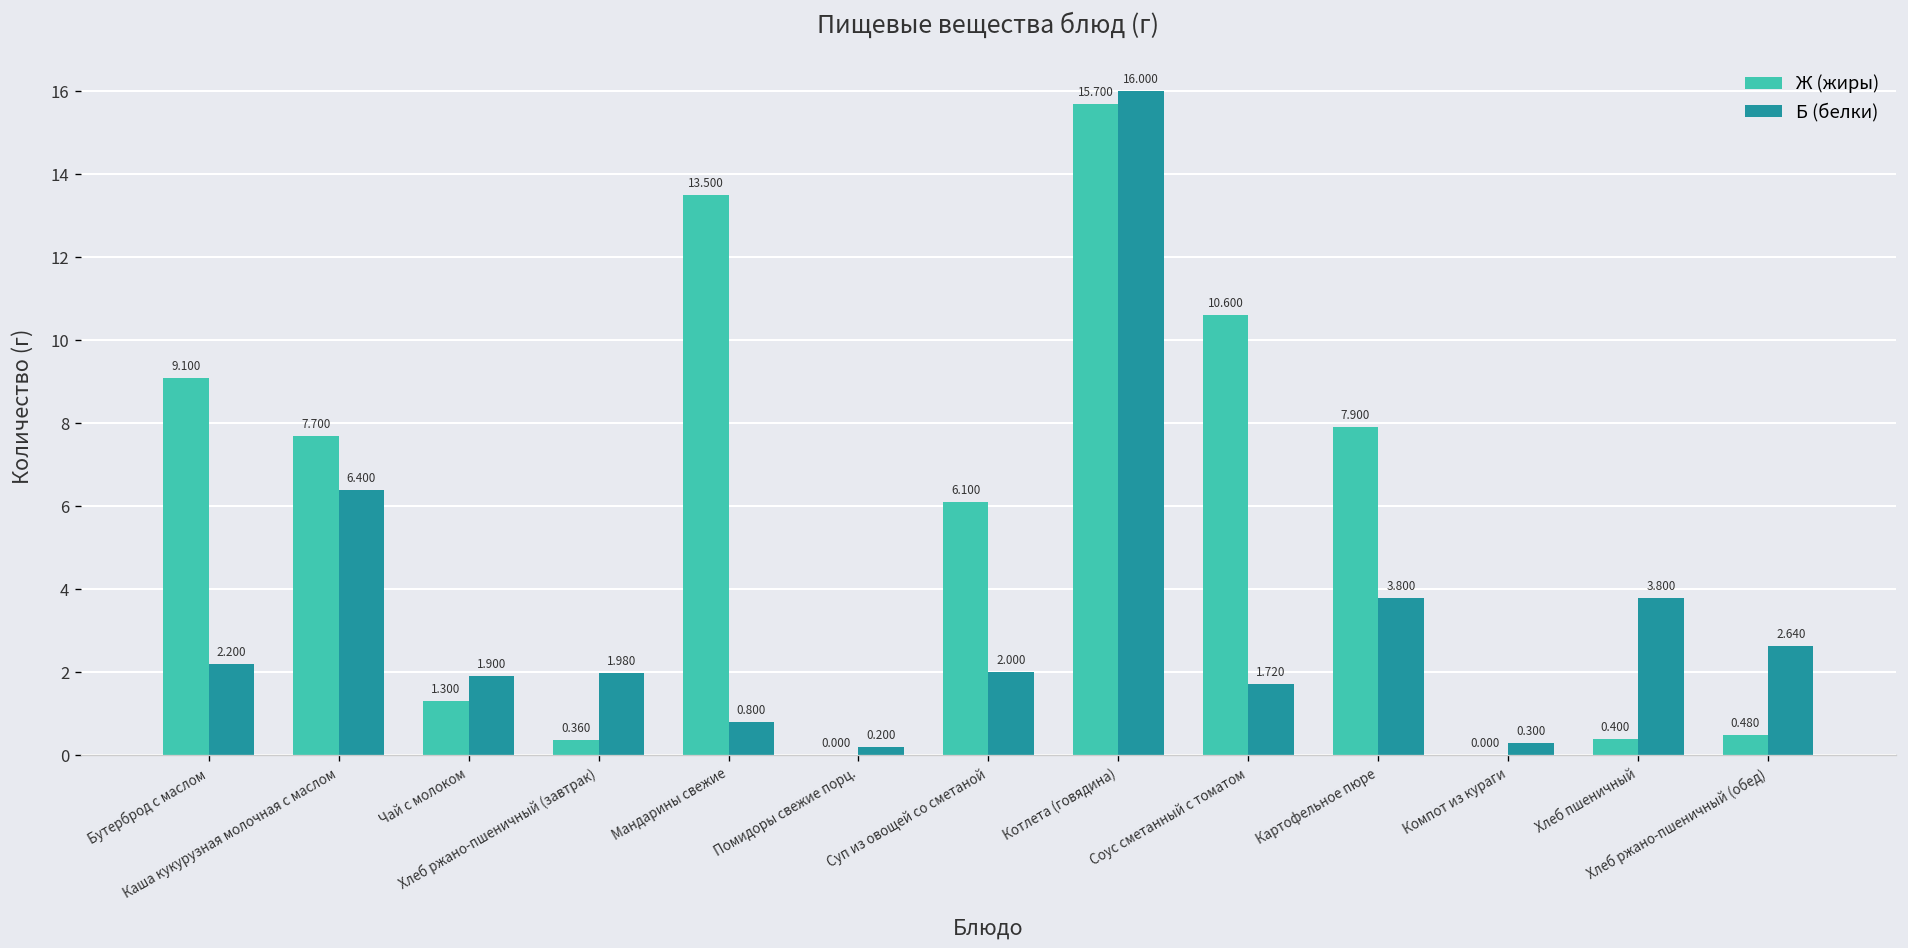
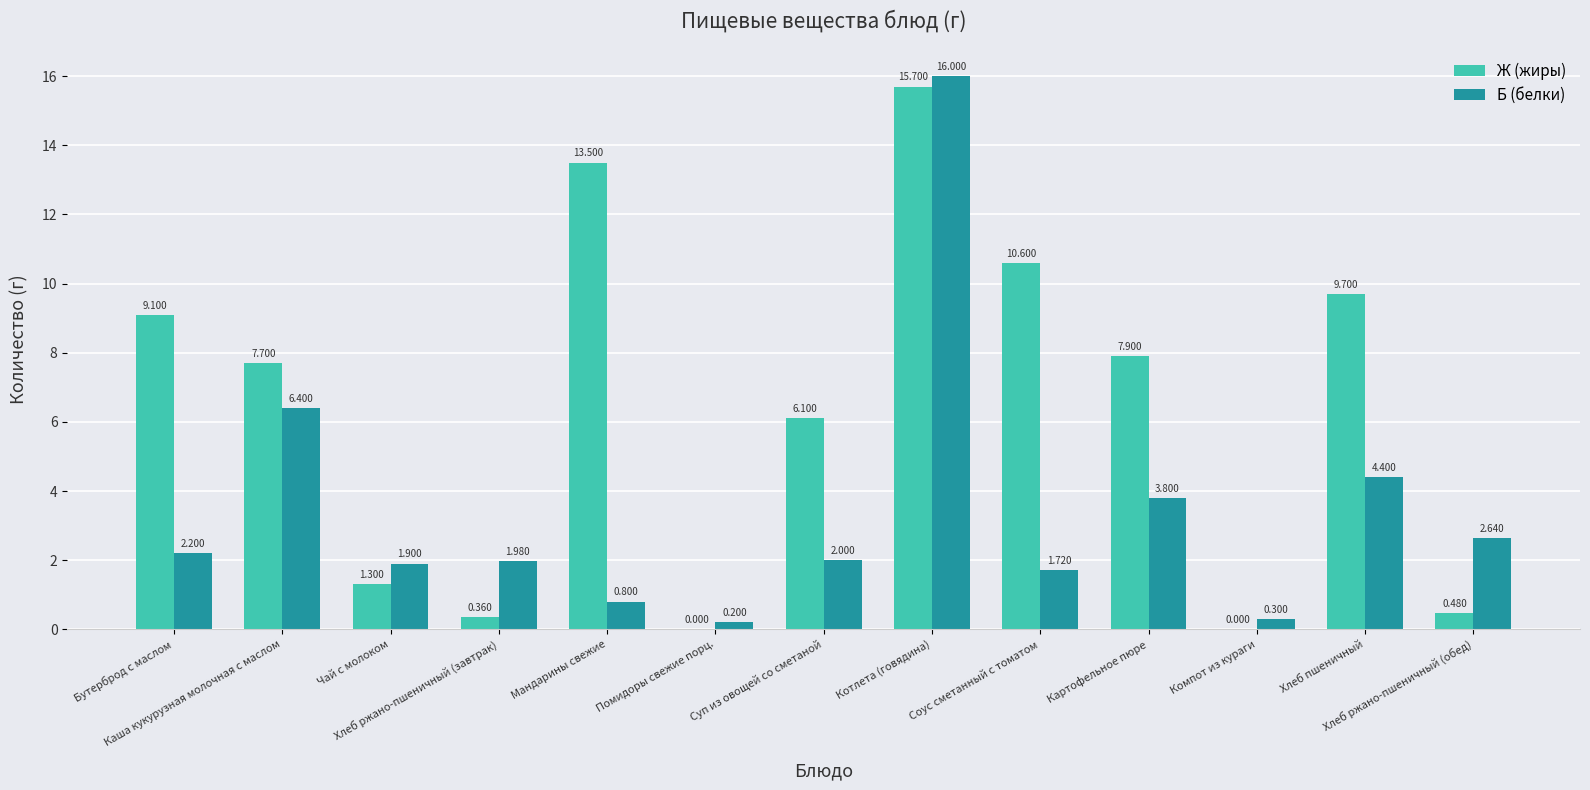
Ж (жиры), Хлеб пшеничный: 0.400 -> 9.700
Б (белки), Хлеб пшеничный: 3.800 -> 4.400
